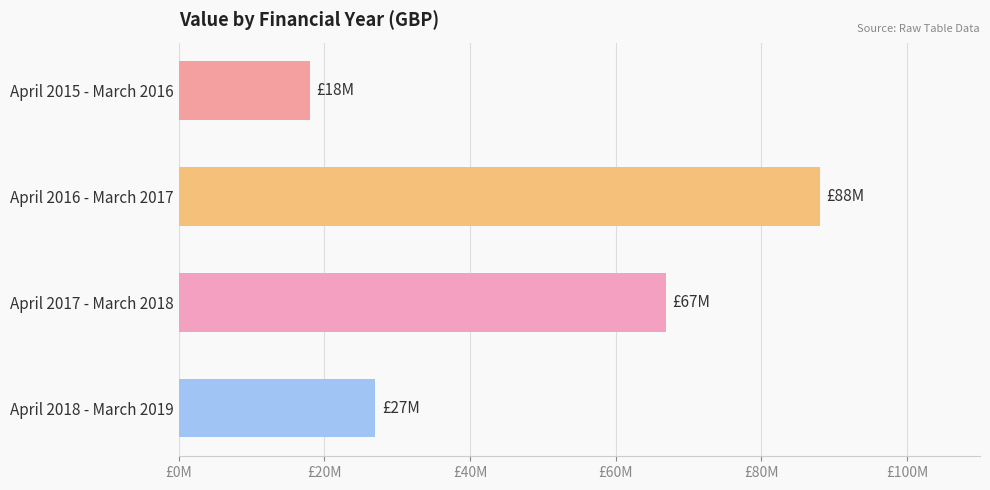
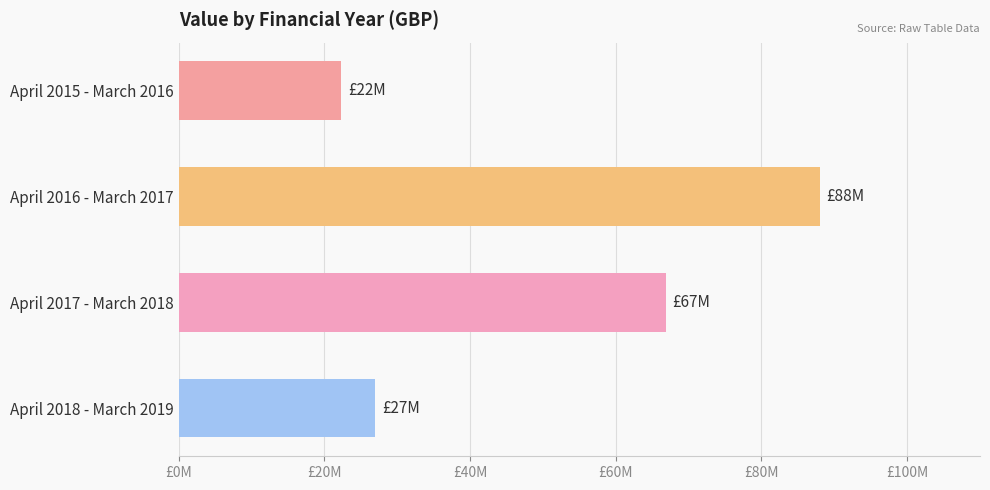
April 2015 - March 2016: £18M -> £22M
